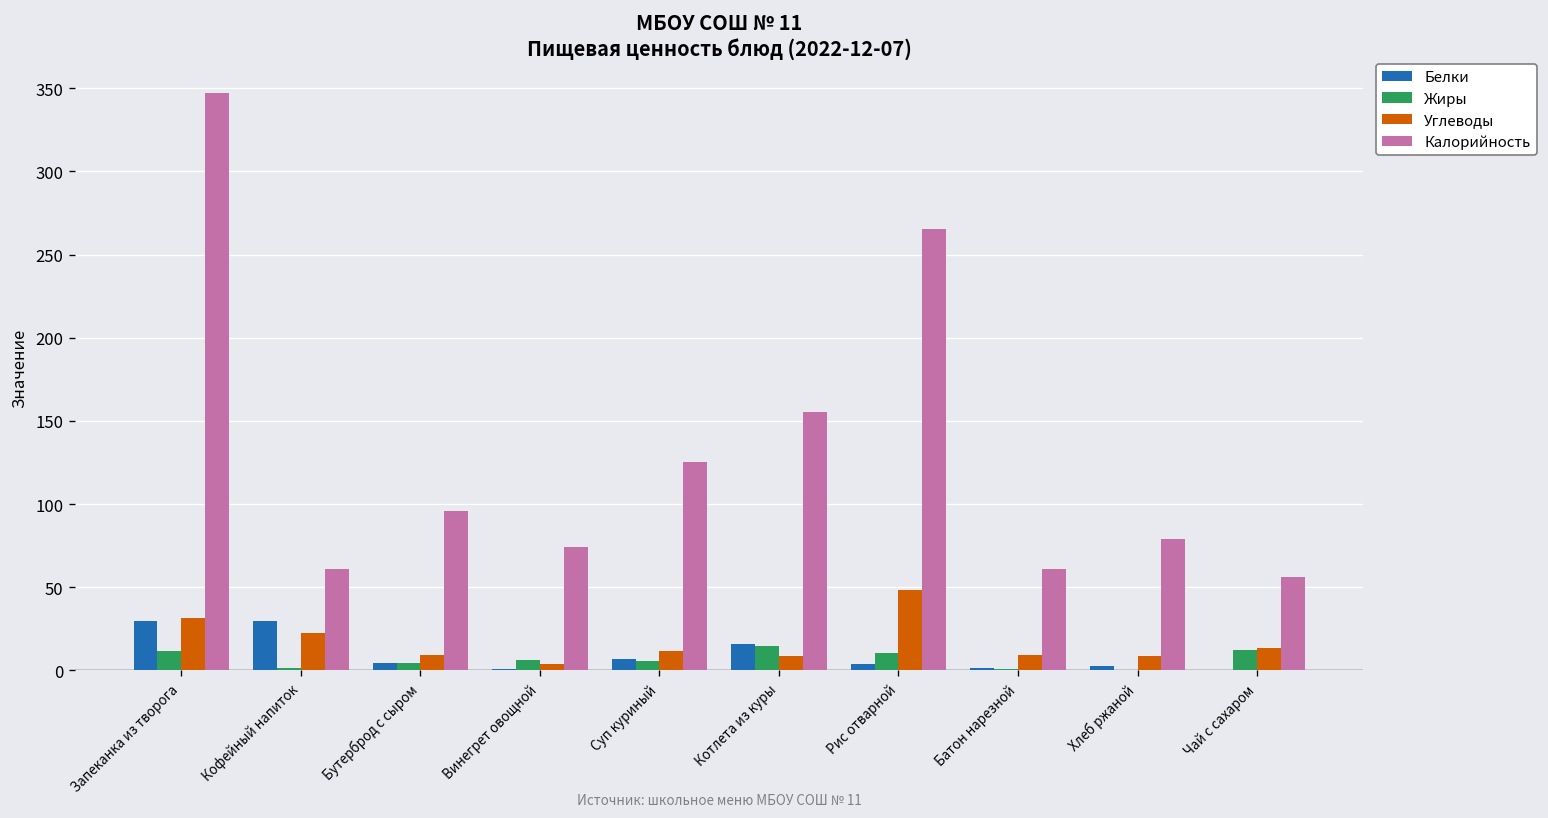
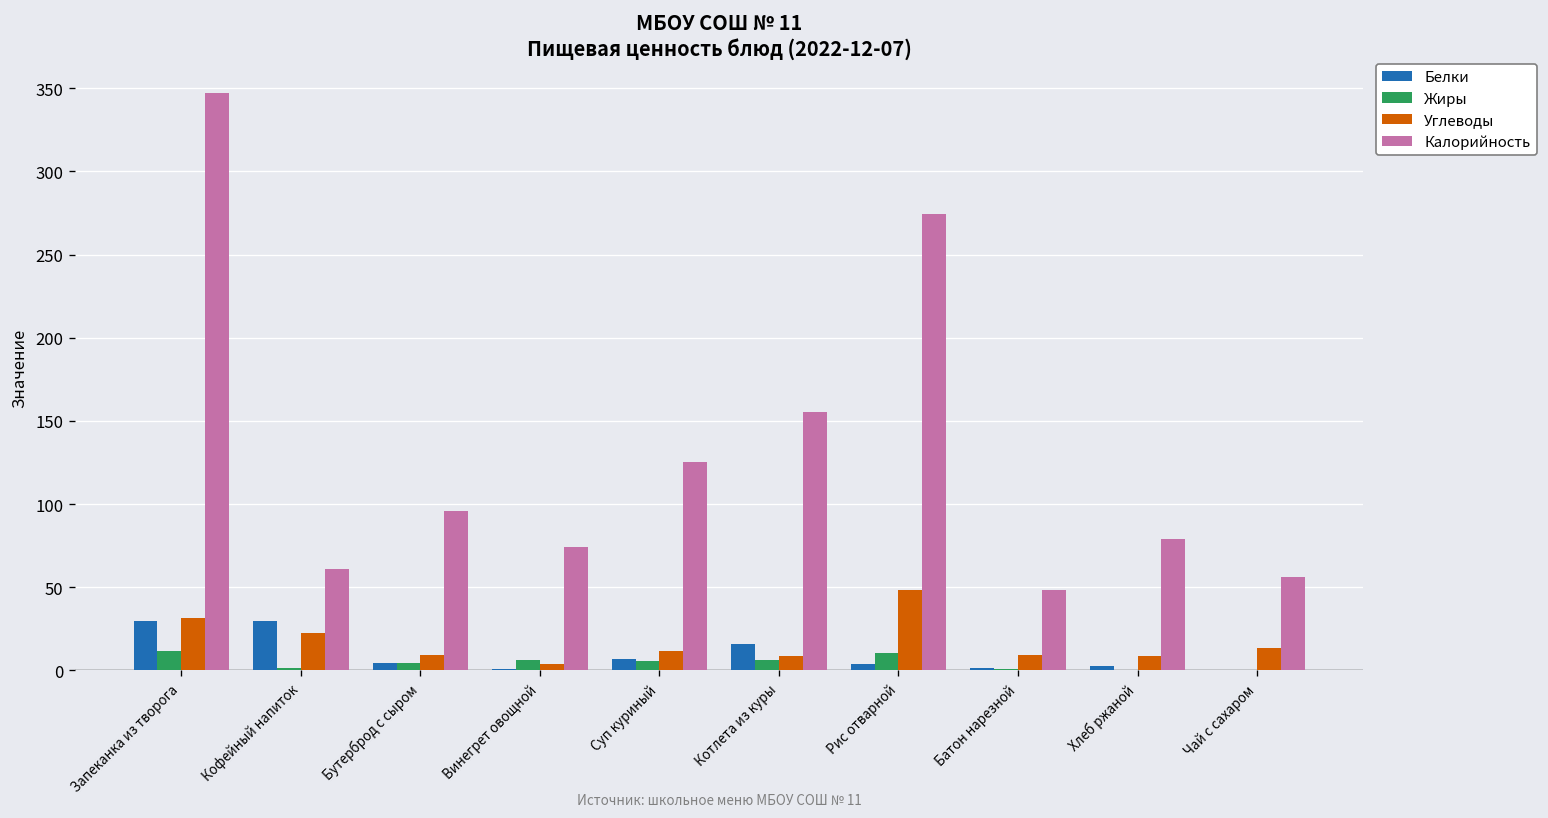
Жиры, Котлета из куры: 15 -> 6
Калорийность, Рис отварной: 266 -> 274
Калорийность, Батон нарезной: 61 -> 48
Жиры, Чай с сахаром: 12 -> 0
